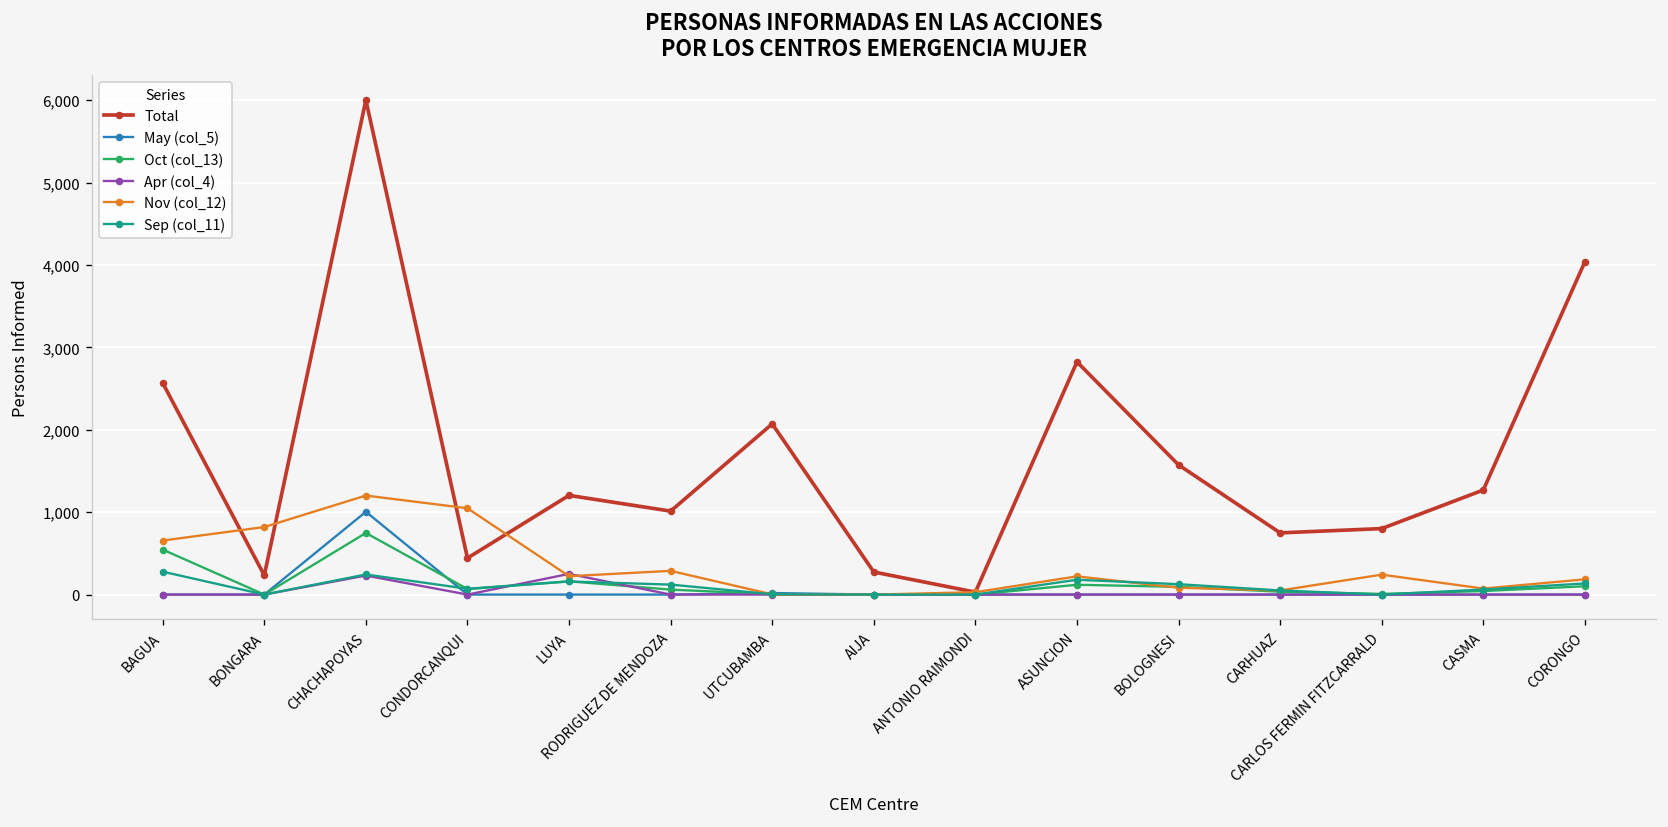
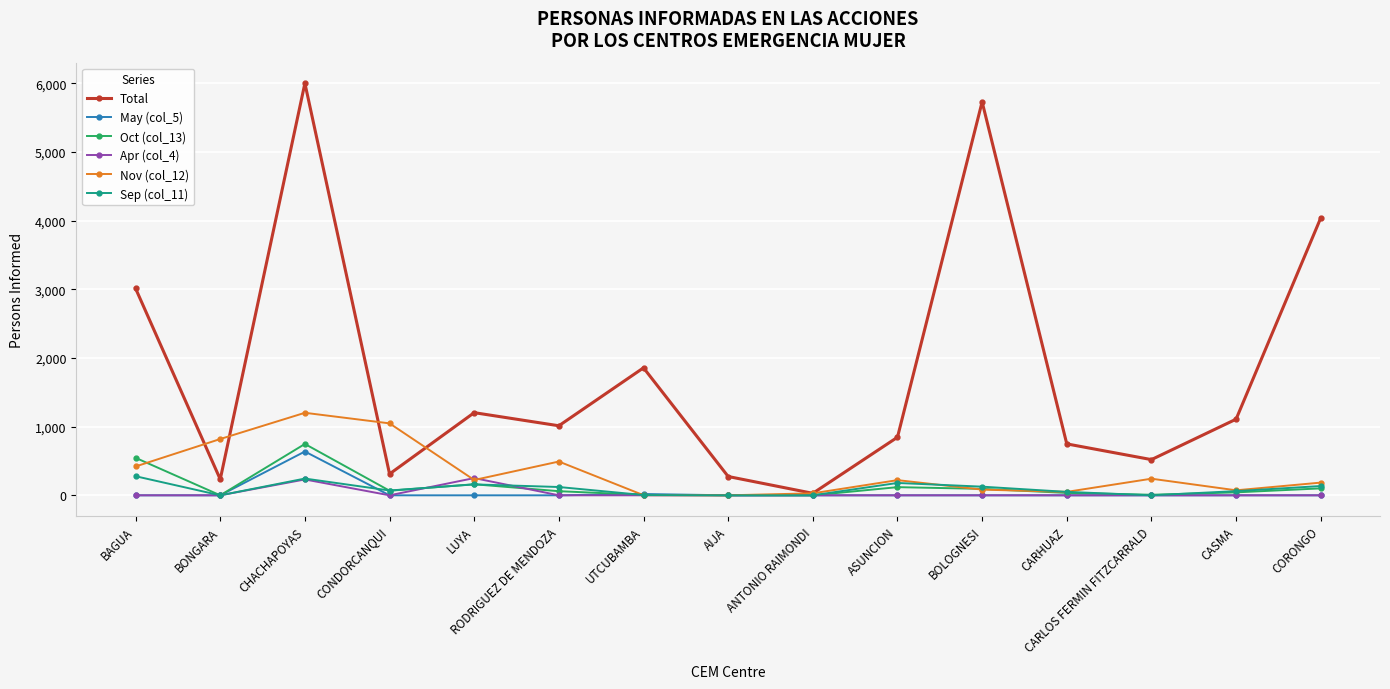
Total, BAGUA: 2,600 -> 3,000
Nov (col_12), BAGUA: 700 -> 400
May (col_5), CHACHAPOYAS: 1,000 -> 600
Total, CONDORCANQUI: 400 -> 300
Nov (col_12), RODRIGUEZ DE MENDOZA: 300 -> 500
Total, UTCUBAMBA: 2,100 -> 1,900
Total, ASUNCION: 2,800 -> 800
Total, BOLOGNESI: 1,600 -> 5,700
Total, CARLOS FERMIN FITZCARRALD: 800 -> 500
Total, CASMA: 1,300 -> 1,100
